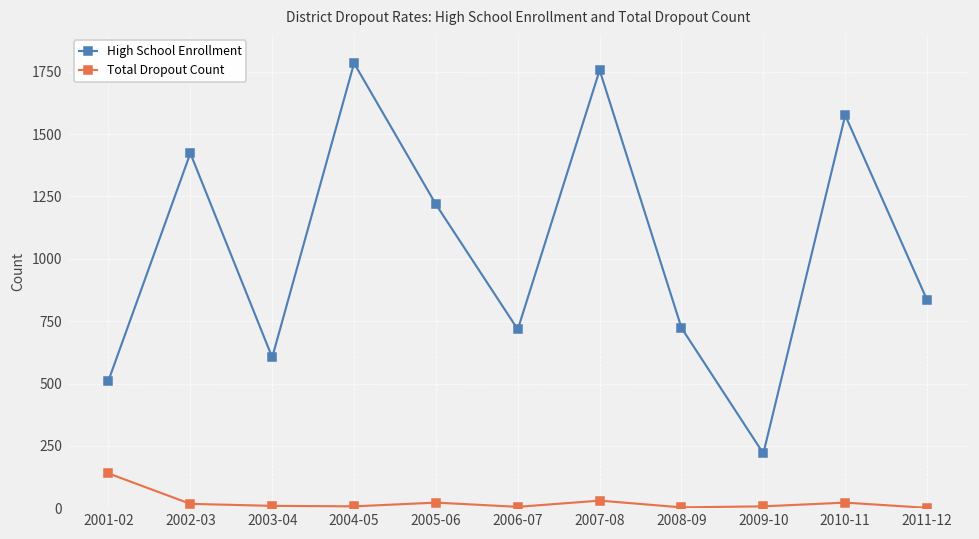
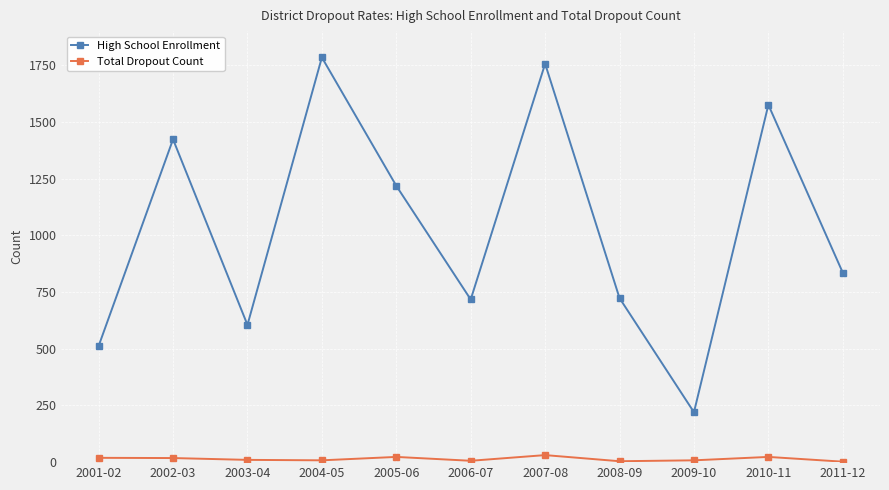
Total Dropout Count, 2001-02: 140 -> 20
